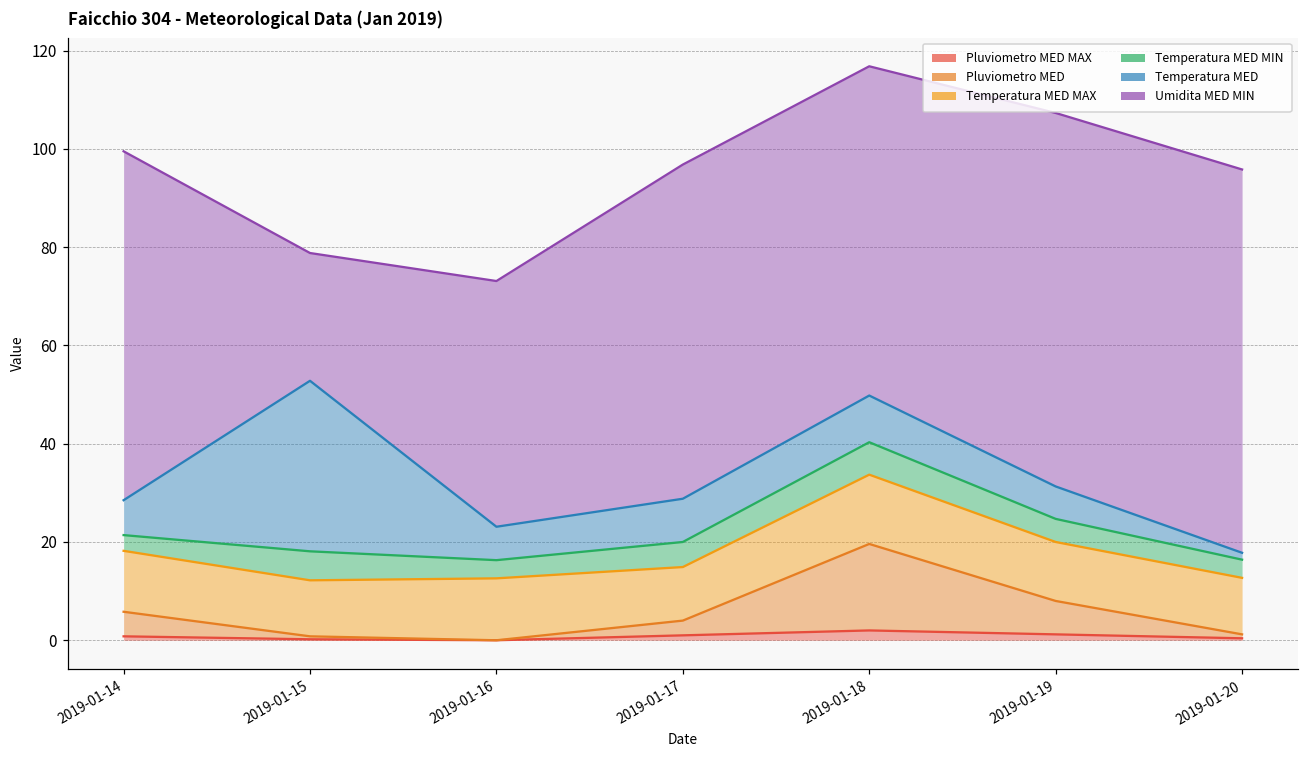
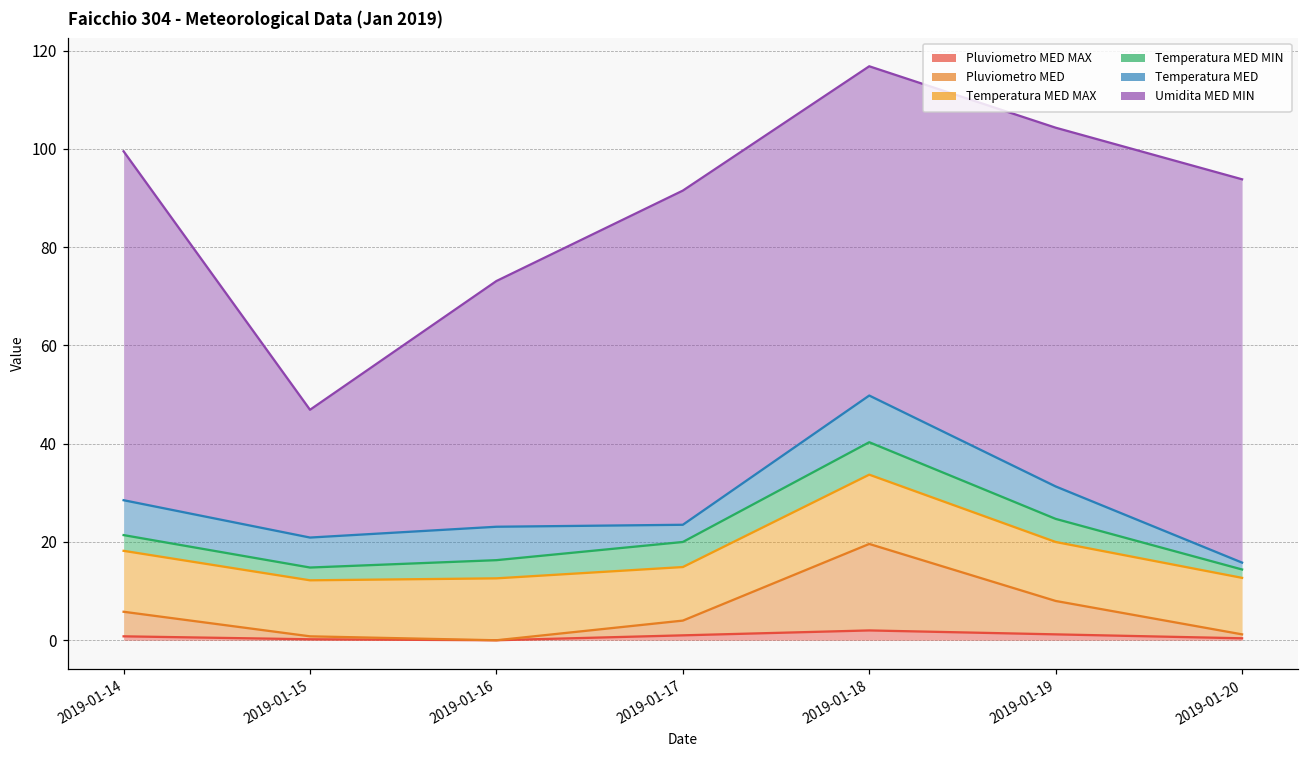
Temperatura MED MIN, 2019-01-15: 6 -> 3
Temperatura MED, 2019-01-15: 35 -> 6
Temperatura MED, 2019-01-17: 9 -> 4
Umidita MED MIN, 2019-01-19: 76 -> 73
Temperatura MED MIN, 2019-01-20: 4 -> 2
